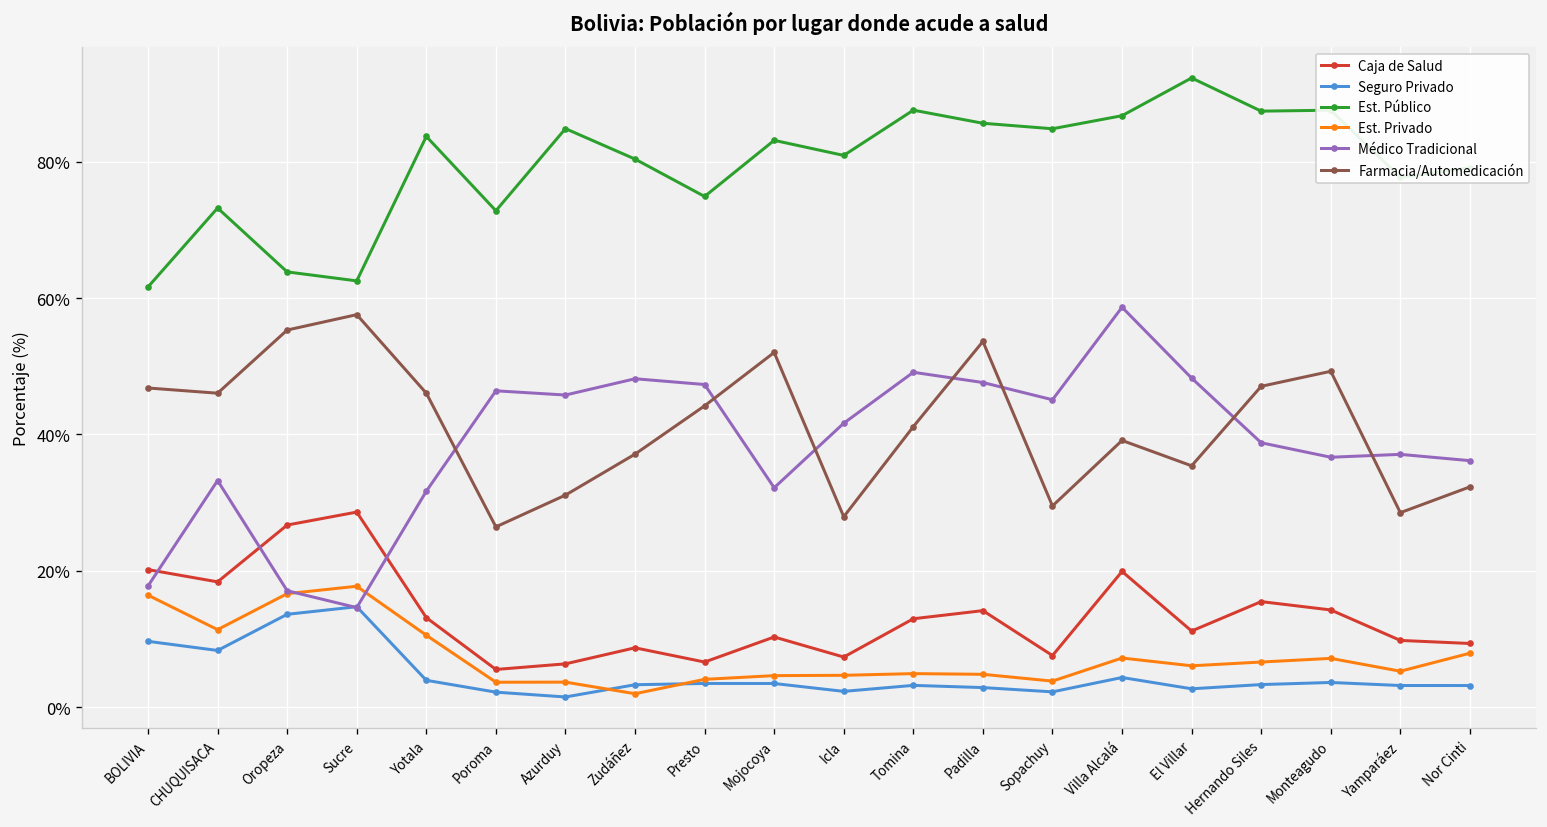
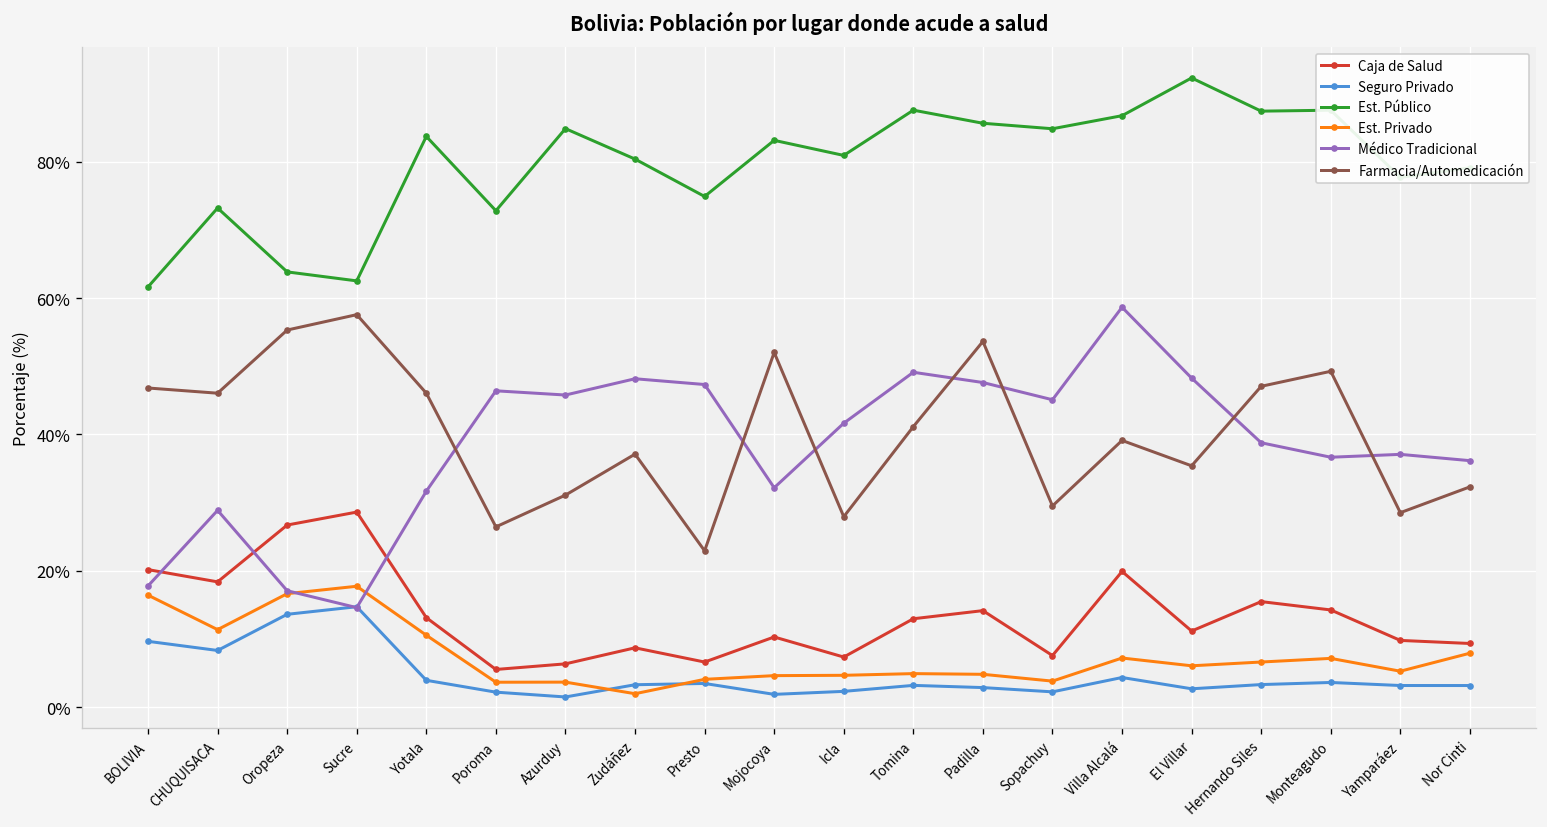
Médico Tradicional, CHUQUISACA: 33% -> 29%
Farmacia/Automedicación, Presto: 44% -> 23%
Seguro Privado, Mojocoya: 4% -> 2%
